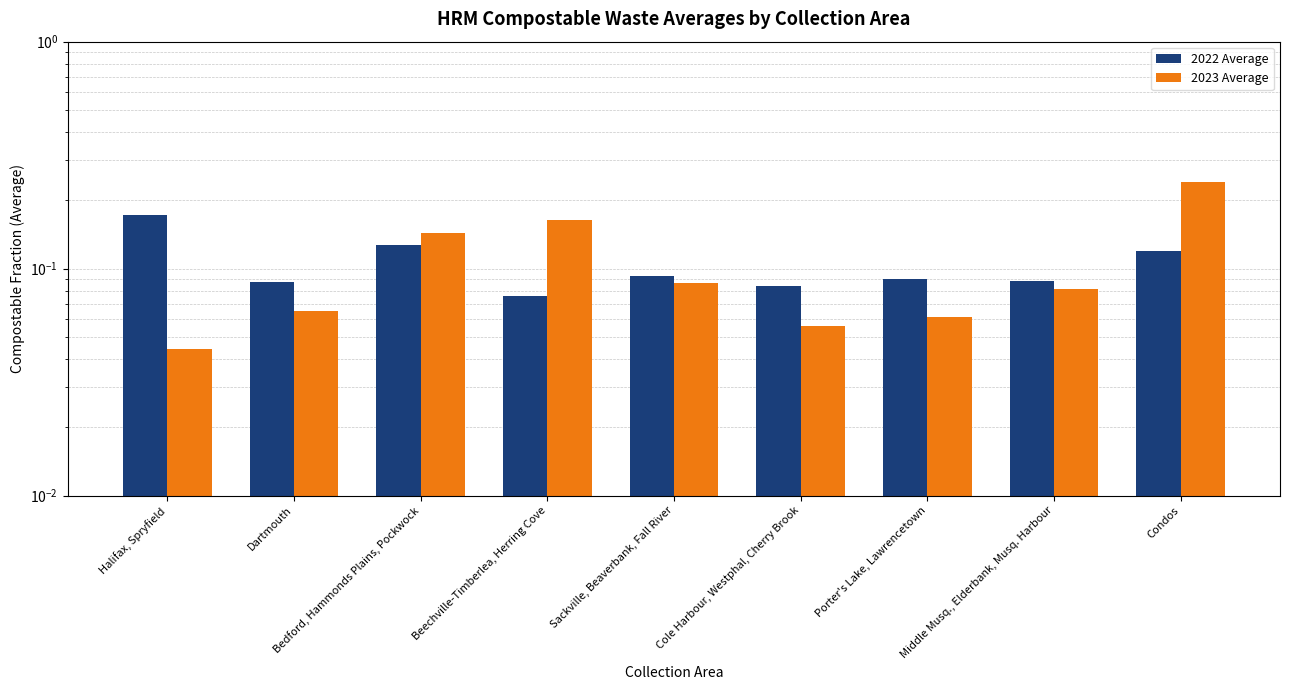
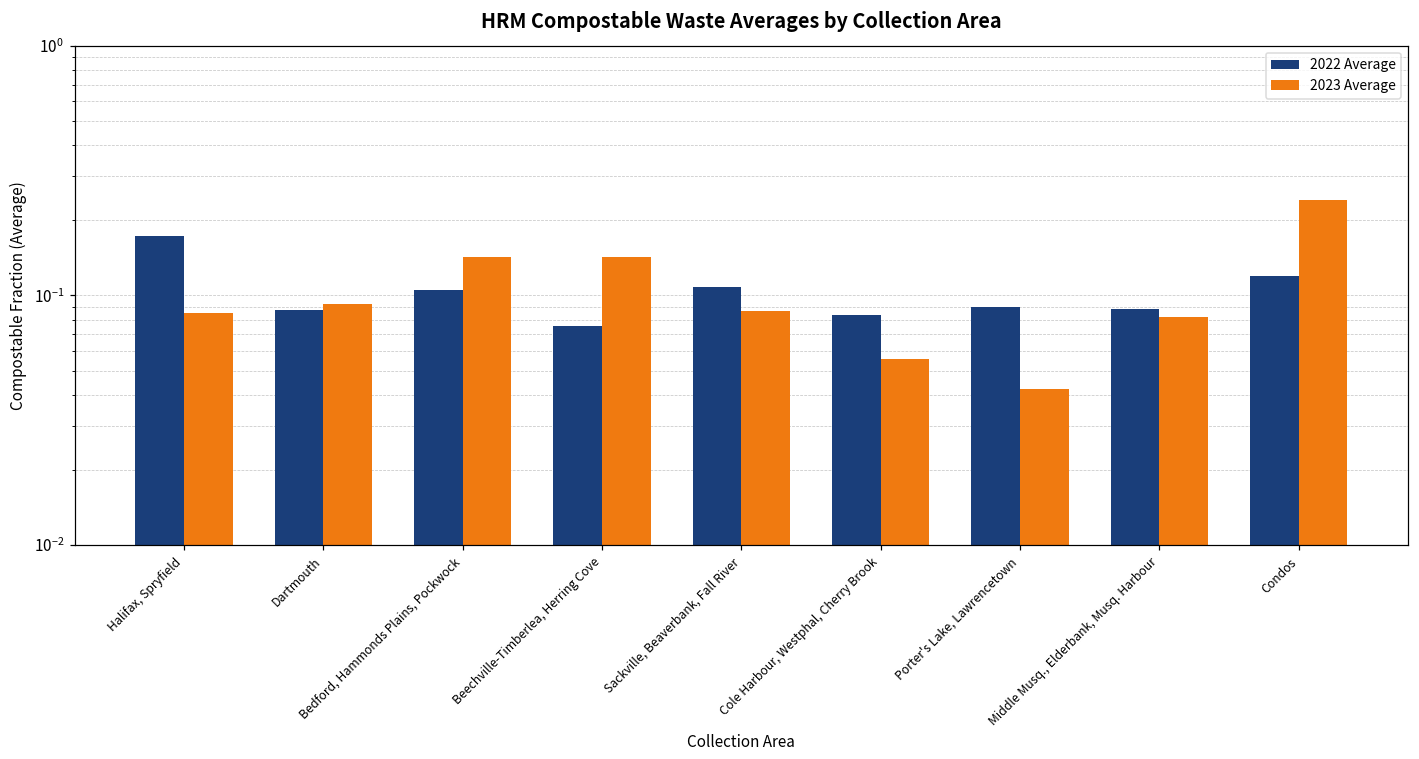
2023 Average, Halifax, Spryfield: 0.044 -> 0.085
2023 Average, Dartmouth: 0.065 -> 0.092
2022 Average, Bedford, Hammonds Plains, Pockwock: 0.13 -> 0.10
2023 Average, Beechville-Timberlea, Herring Cove: 0.16 -> 0.14
2022 Average, Sackville, Beaverbank, Fall River: 0.093 -> 0.11
2023 Average, Porter's Lake, Lawrencetown: 0.061 -> 0.042
